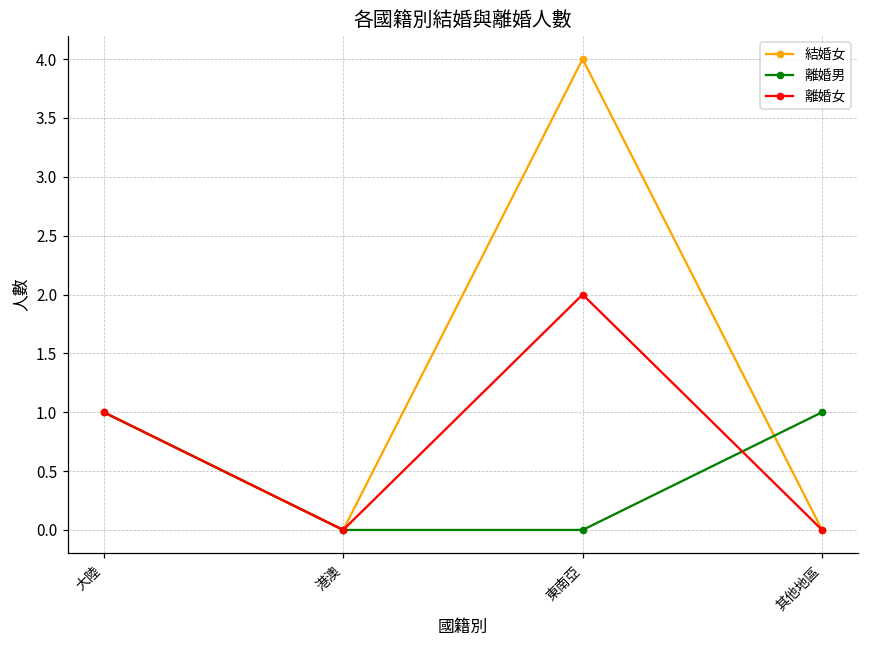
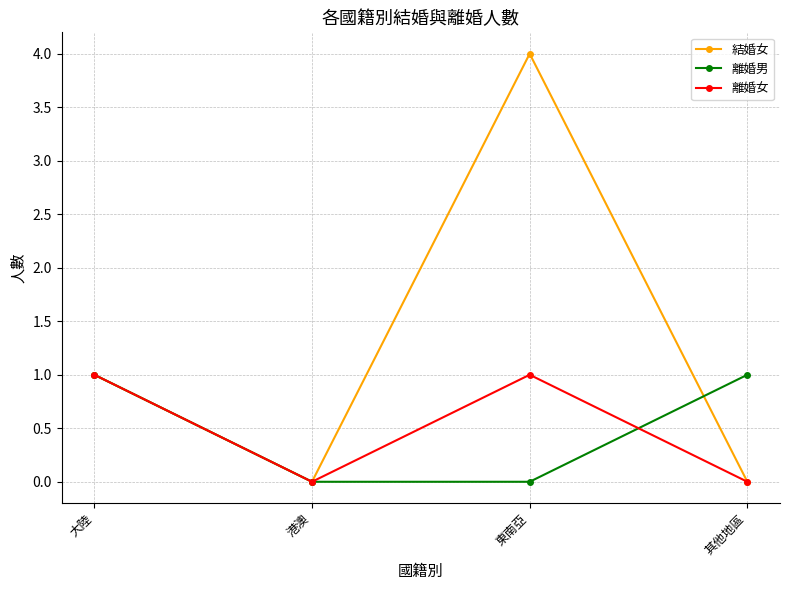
離婚女, 東南亞: 2 -> 1
